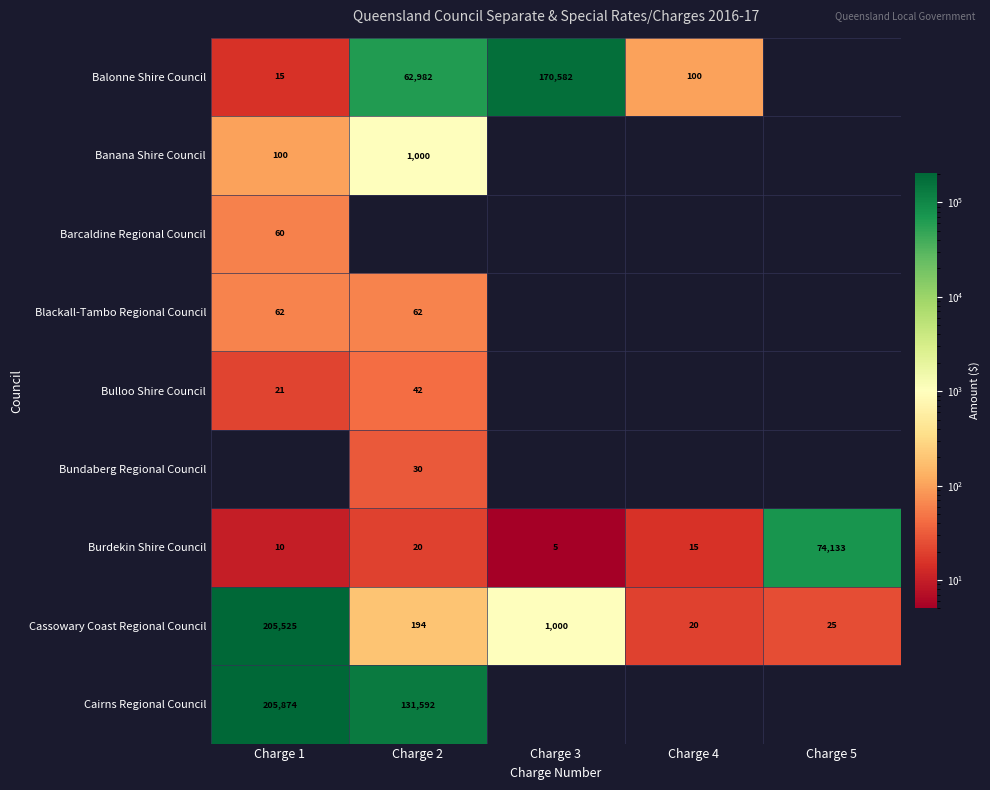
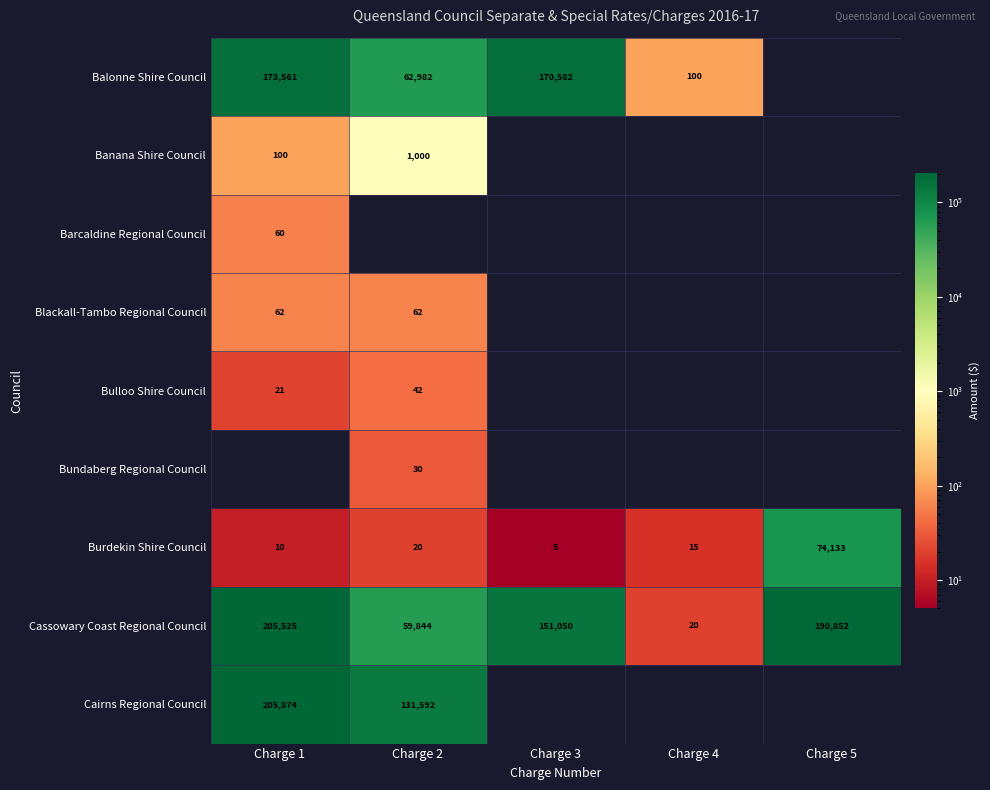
Balonne Shire Council, Charge 1: 15 -> 173,561
Cassowary Coast Regional Council, Charge 2: 194 -> 59,844
Cassowary Coast Regional Council, Charge 3: 1,000 -> 151,050
Cassowary Coast Regional Council, Charge 5: 25 -> 190,852
